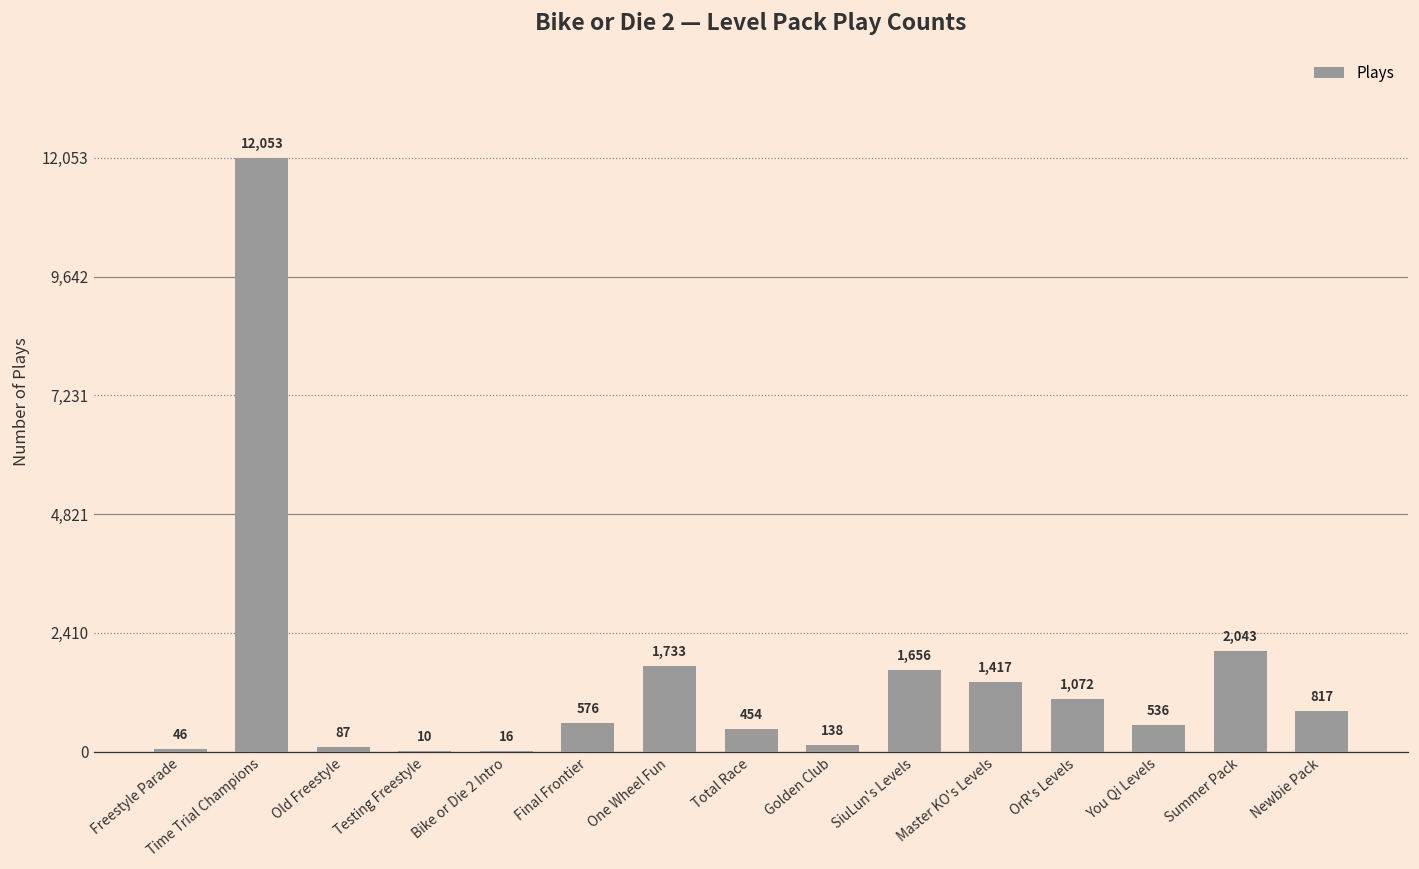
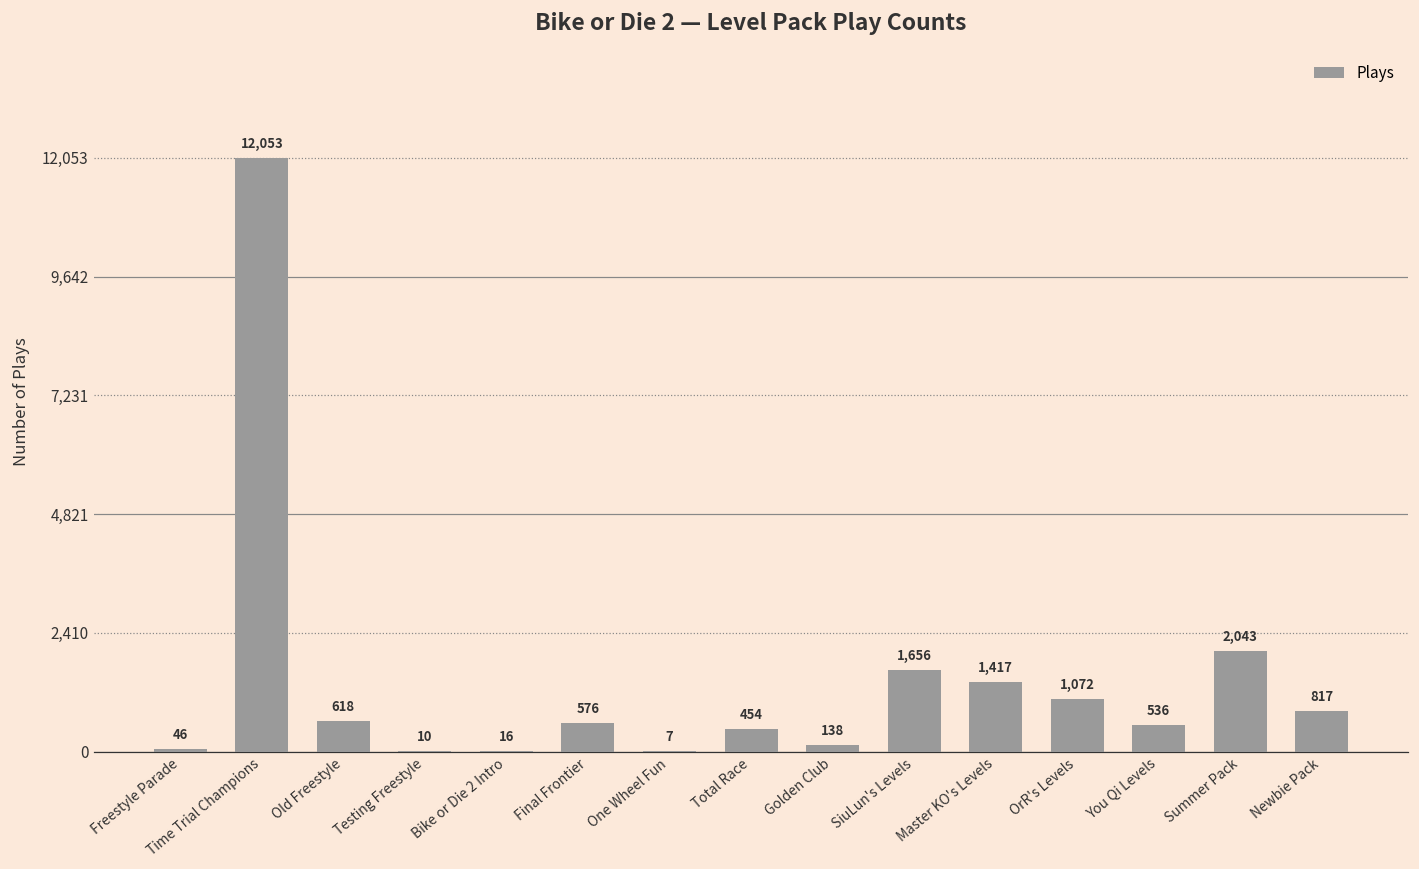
Old Freestyle: 87 -> 618
One Wheel Fun: 1,733 -> 7
